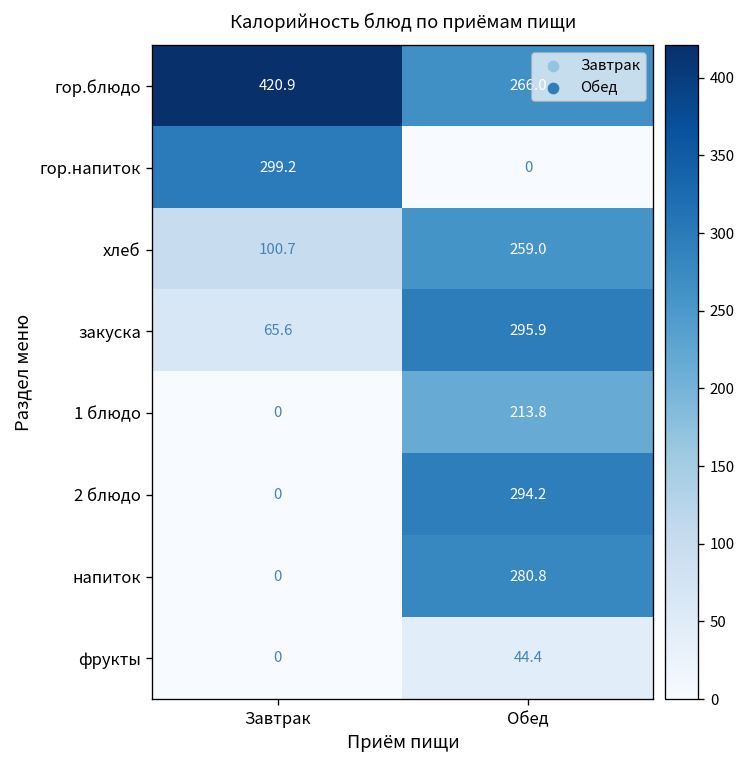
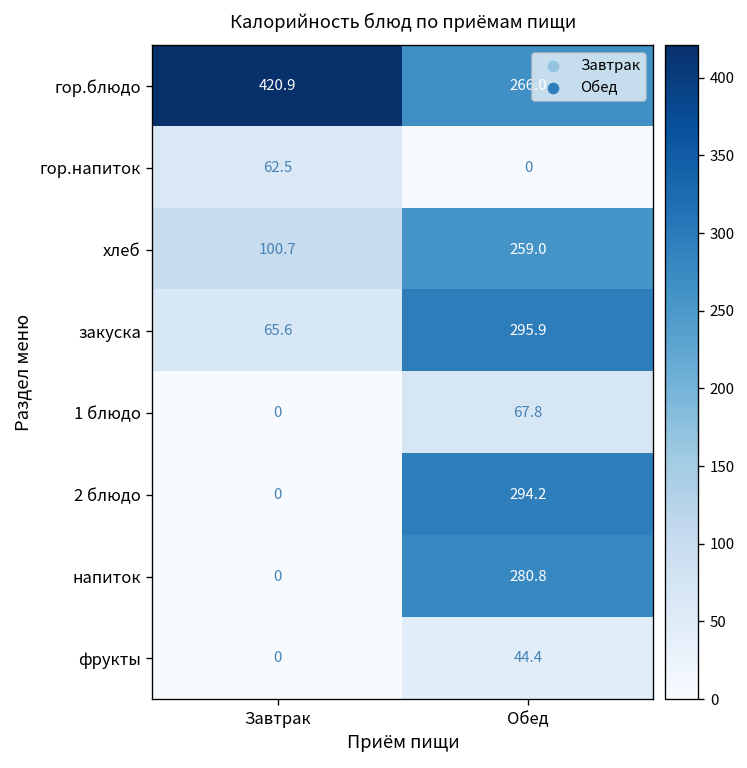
гор.напиток, Завтрак: 299.2 -> 62.5
1 блюдо, Обед: 213.8 -> 67.8
